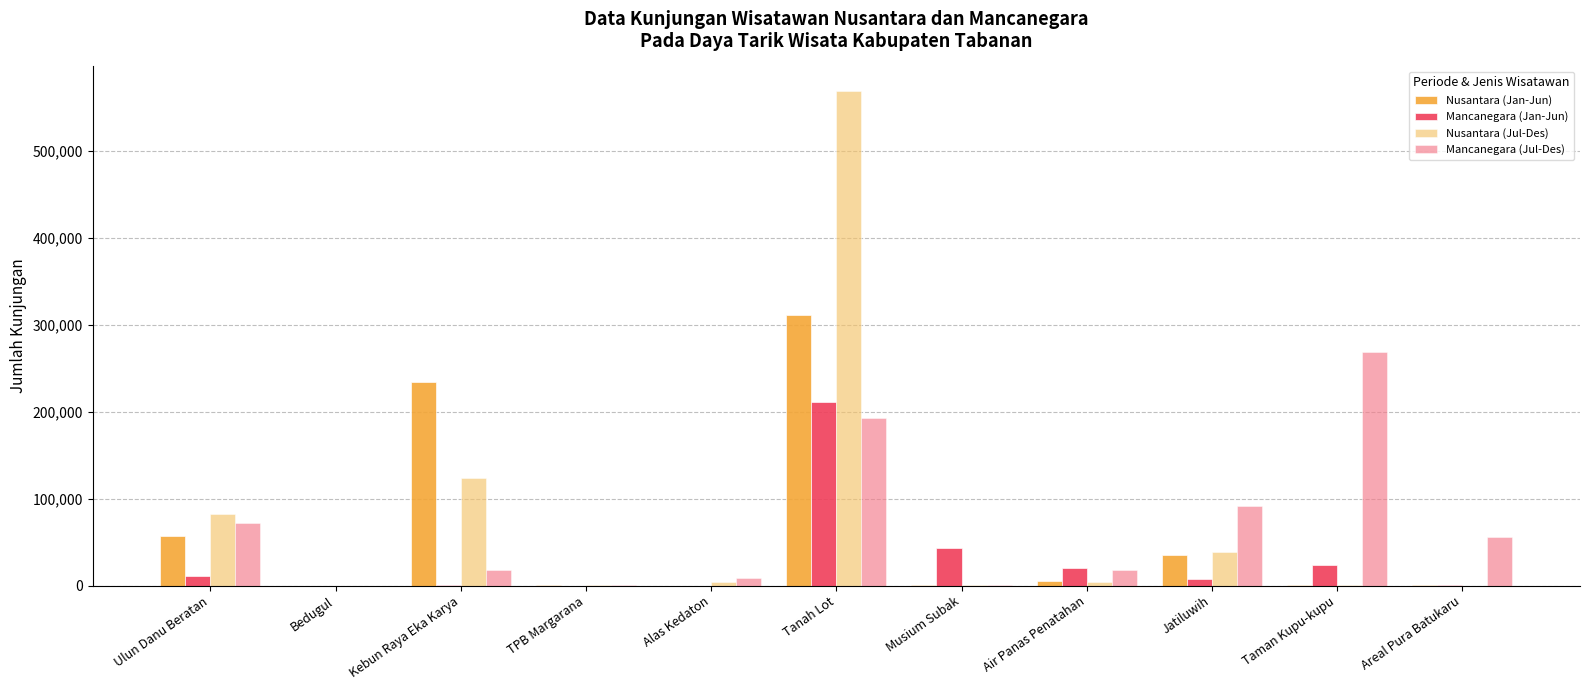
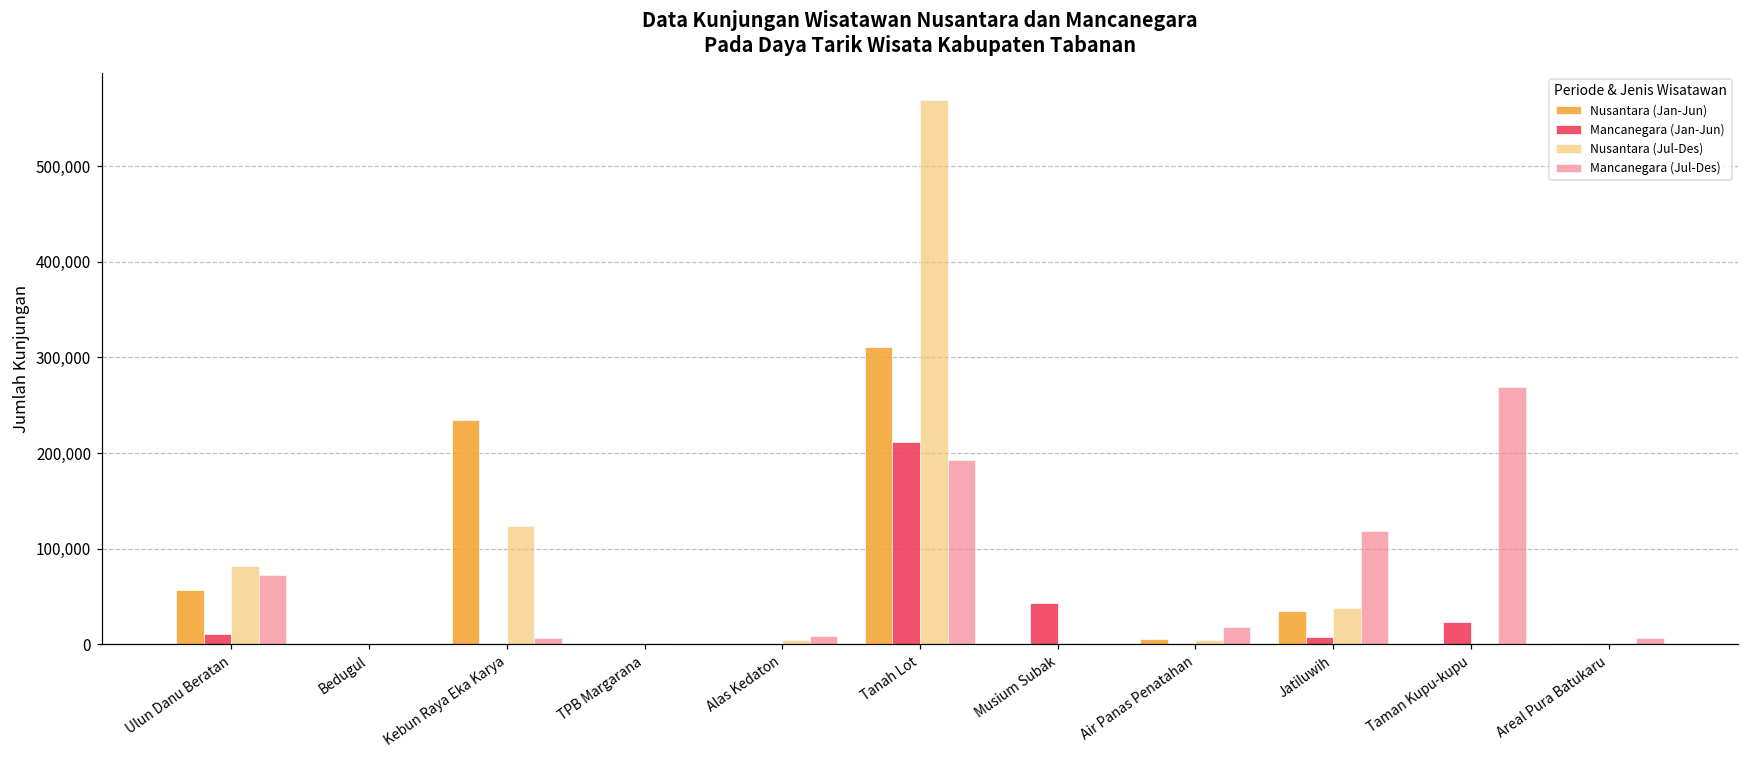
Mancanegara (Jul-Des), Kebun Raya Eka Karya: 20,000 -> 10,000
Mancanegara (Jan-Jun), Air Panas Penatahan: 20,000 -> 0
Mancanegara (Jul-Des), Jatiluwih: 90,000 -> 120,000
Mancanegara (Jul-Des), Areal Pura Batukaru: 60,000 -> 10,000
